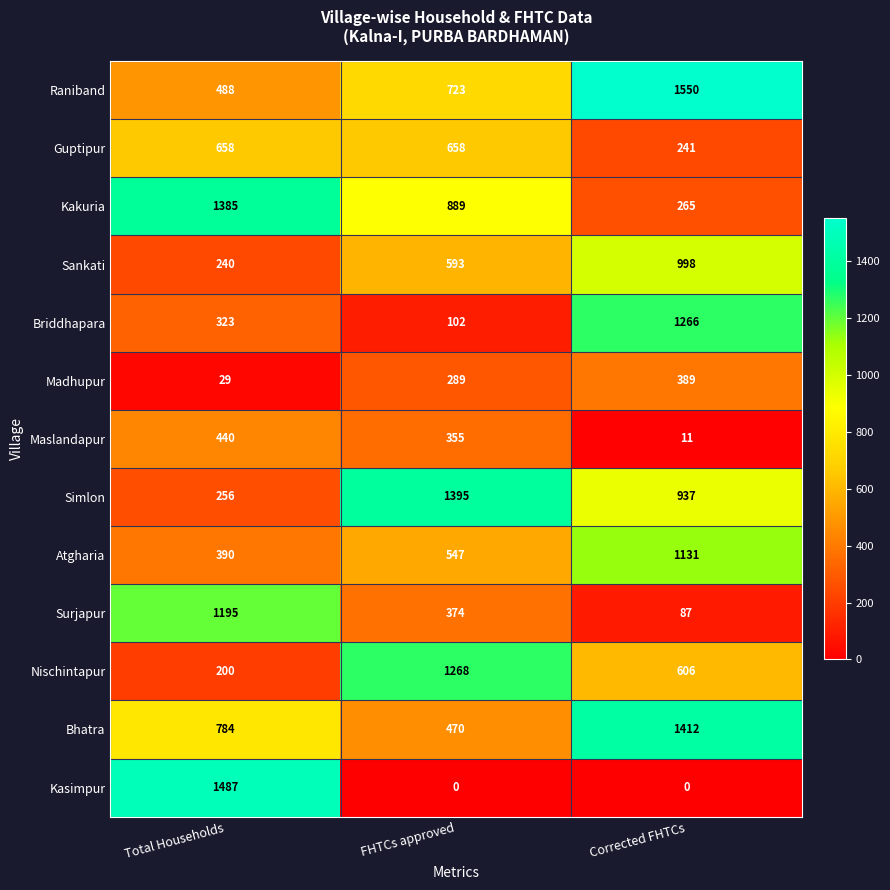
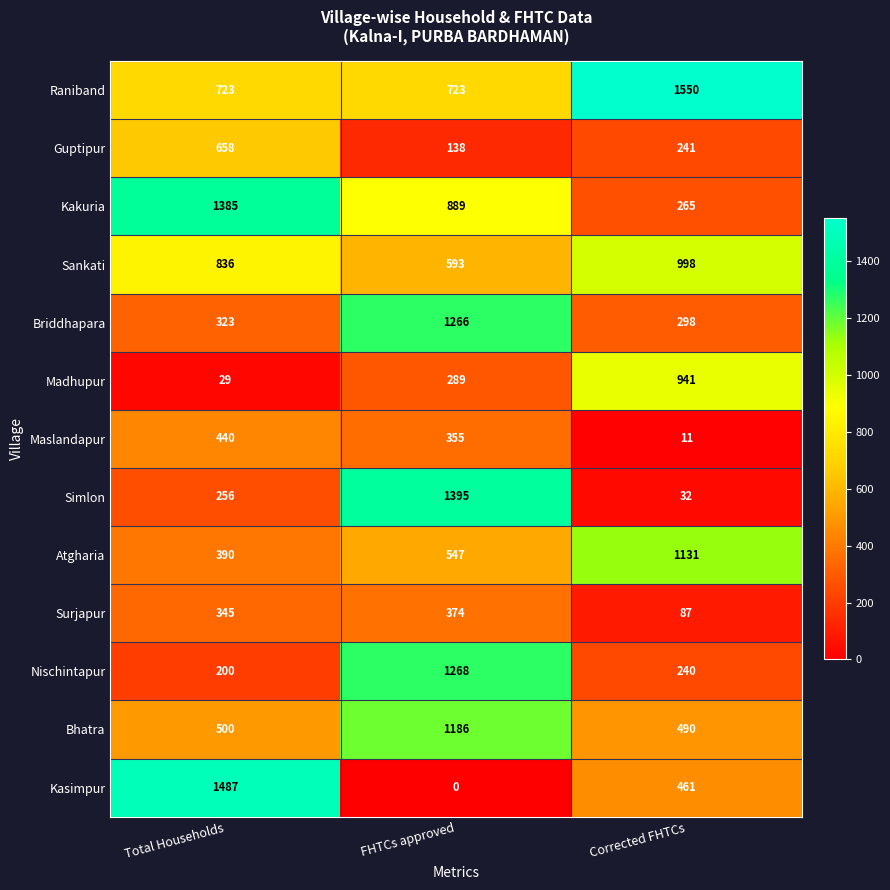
Raniband, Total Households: 488 -> 723
Guptipur, FHTCs approved: 658 -> 138
Sankati, Total Households: 240 -> 836
Briddhapara, FHTCs approved: 102 -> 1266
Briddhapara, Corrected FHTCs: 1266 -> 298
Madhupur, Corrected FHTCs: 389 -> 941
Simlon, Corrected FHTCs: 937 -> 32
Surjapur, Total Households: 1195 -> 345
Nischintapur, Corrected FHTCs: 606 -> 240
Bhatra, Total Households: 784 -> 500
Bhatra, FHTCs approved: 470 -> 1186
Bhatra, Corrected FHTCs: 1412 -> 490
Kasimpur, Corrected FHTCs: 0 -> 461
